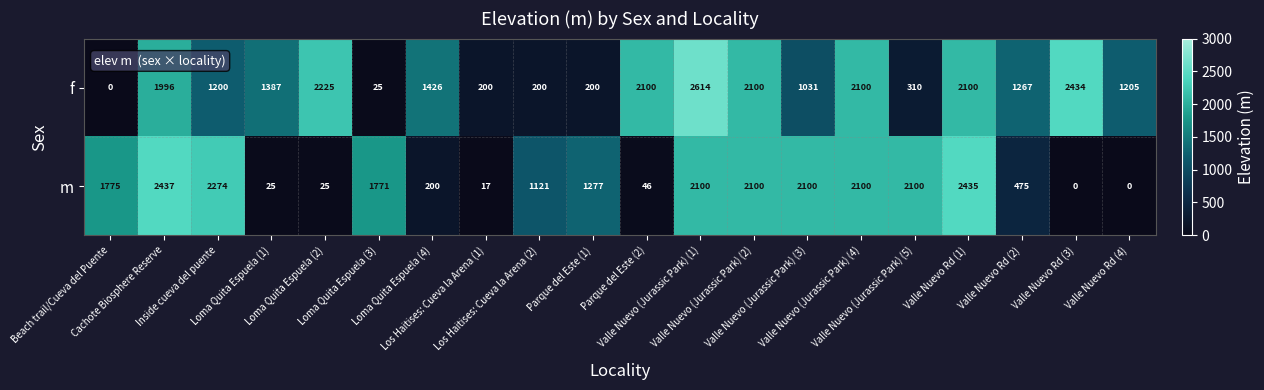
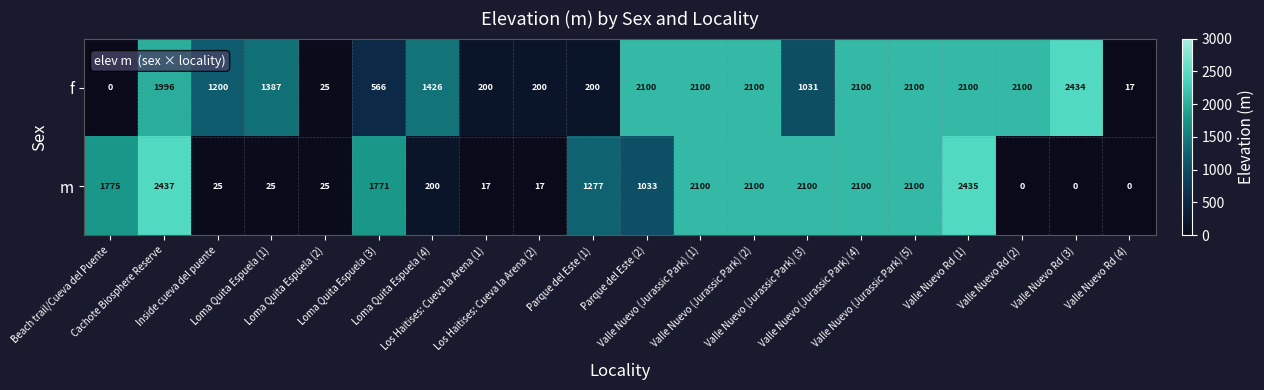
f, Loma Quita Espuela (2): 2225 -> 25
f, Loma Quita Espuela (3): 25 -> 566
f, Valle Nuevo (Jurassic Park) (1): 2614 -> 2100
f, Valle Nuevo (Jurassic Park) (5): 310 -> 2100
f, Valle Nuevo Rd (2): 1267 -> 2100
f, Valle Nuevo Rd (4): 1205 -> 17
m, Inside cueva del puente: 2274 -> 25
m, Los Haitises: Cueva la Arena (2): 1121 -> 17
m, Parque del Este (2): 46 -> 1033
m, Valle Nuevo Rd (2): 475 -> 0
